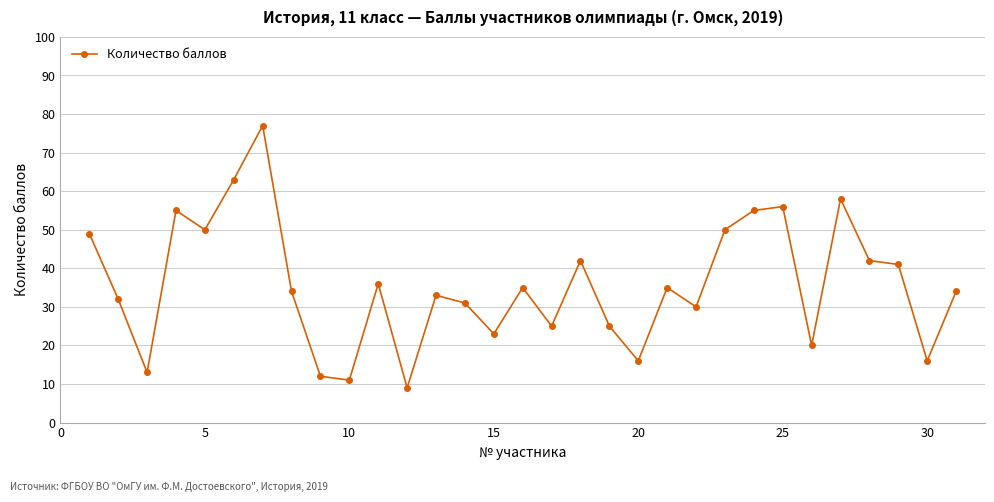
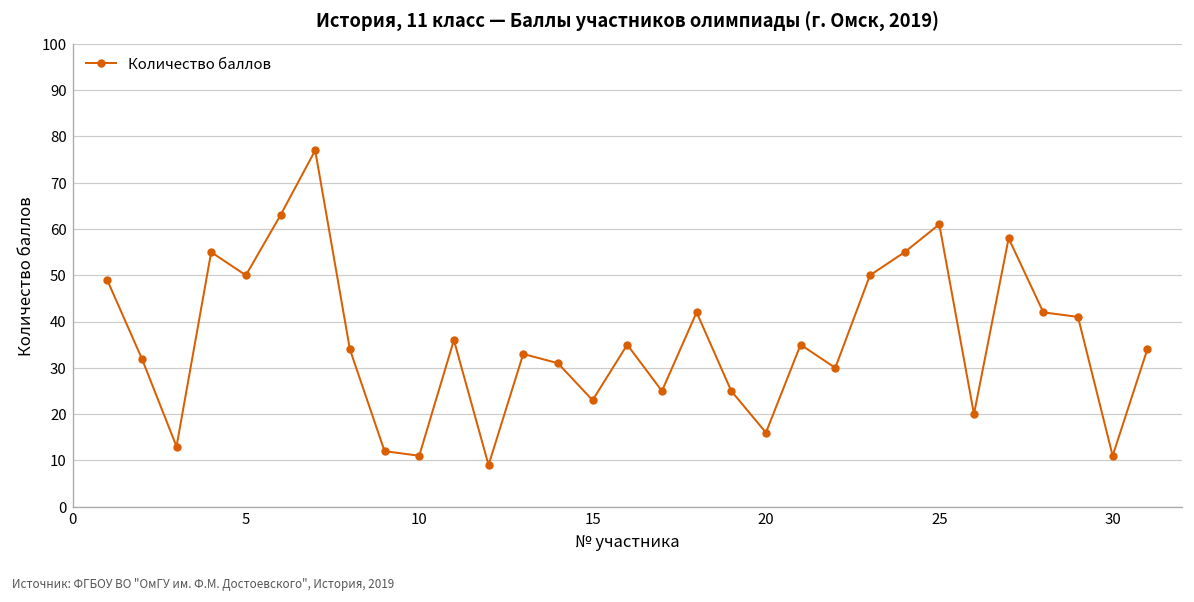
25: 56 -> 61
30: 16 -> 11
